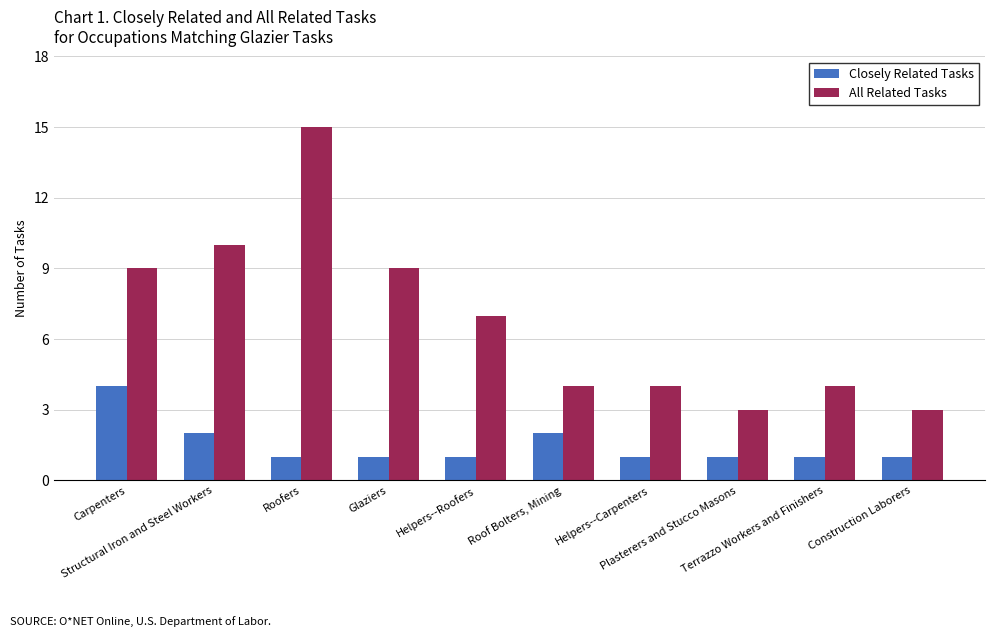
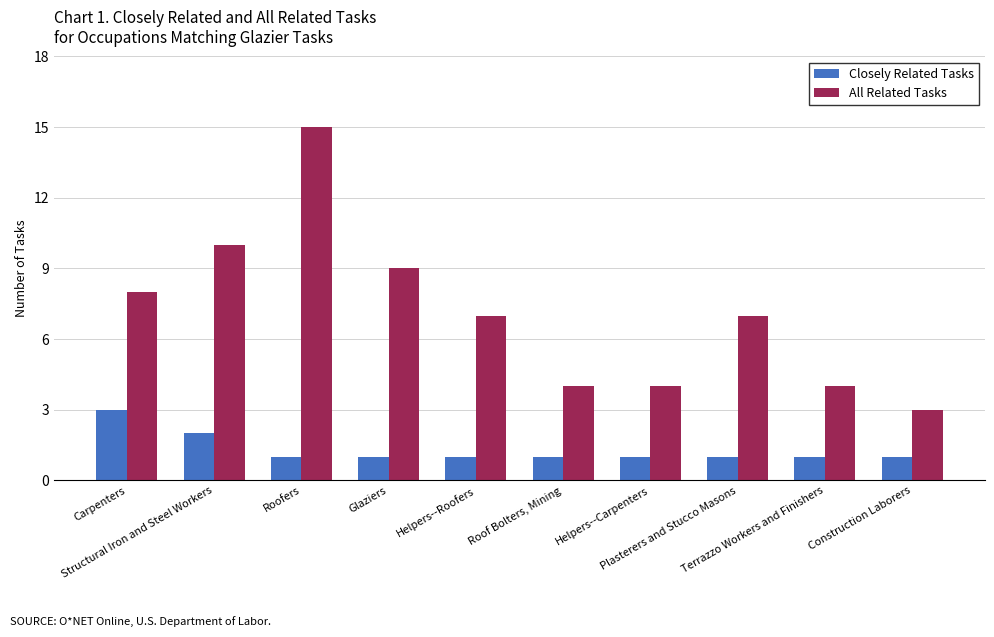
Closely Related Tasks, Carpenters: 4 -> 3
All Related Tasks, Carpenters: 9 -> 8
Closely Related Tasks, Roof Bolters, Mining: 2 -> 1
All Related Tasks, Plasterers and Stucco Masons: 3 -> 7
